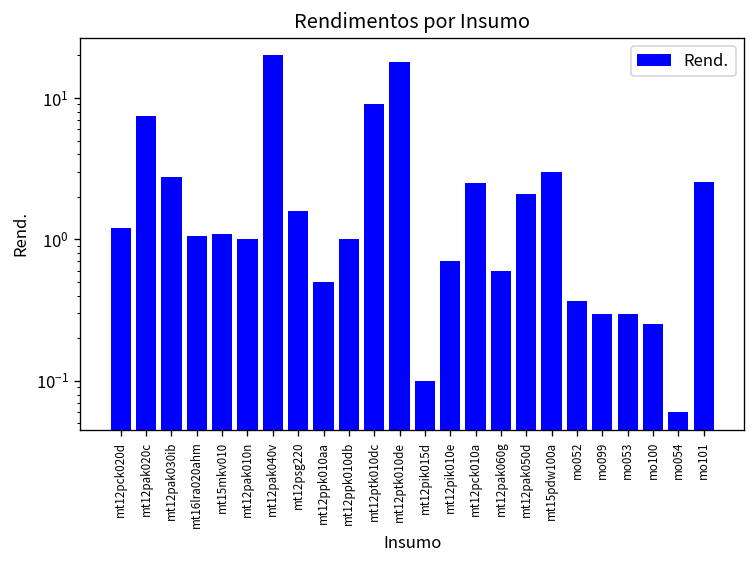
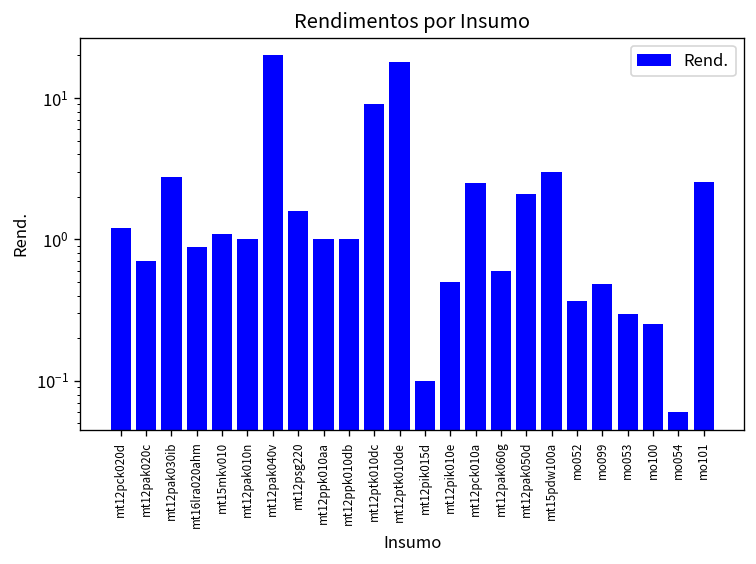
mt12pak020c: 7 -> 0.7
mt16lra020ahm: 1.1 -> 0.9
mt12ppk010aa: 0.5 -> 1.0
mt12pik010e: 0.7 -> 0.5
mo099: 0.30 -> 0.48
